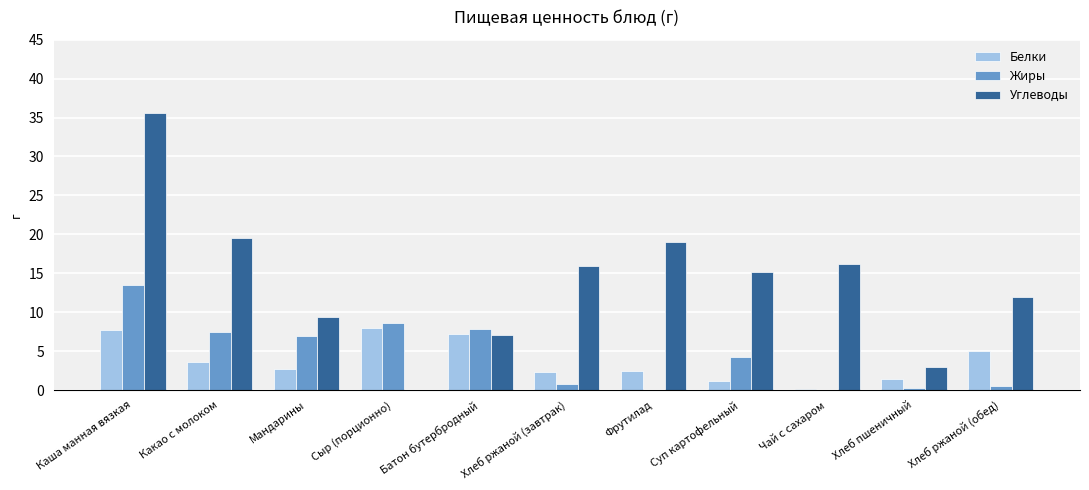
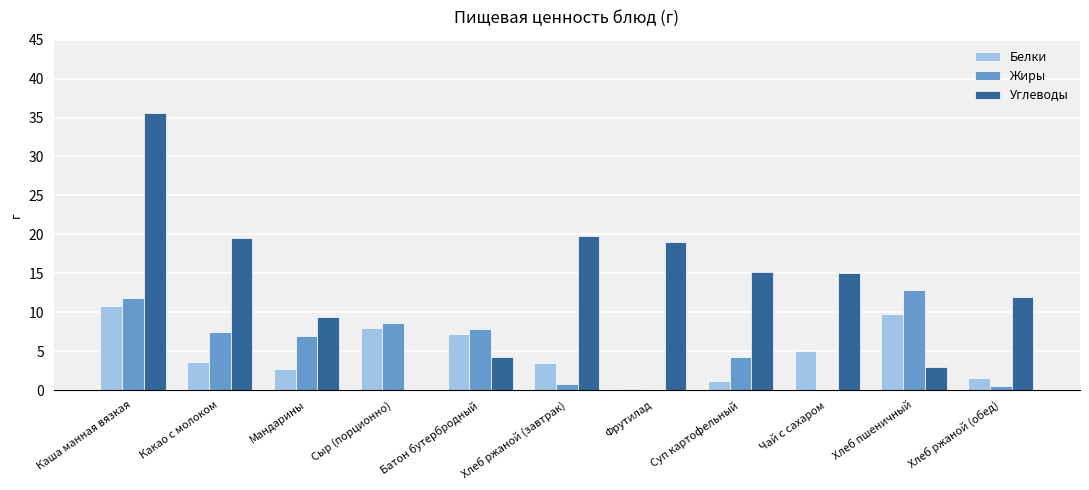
Белки, Каша манная вязкая: 8 -> 11
Жиры, Каша манная вязкая: 14 -> 12
Углеводы, Батон бутербродный: 7 -> 4
Белки, Хлеб ржаной (завтрак): 2 -> 3
Углеводы, Хлеб ржаной (завтрак): 16 -> 20
Белки, Фрутилад: 2 -> 0
Белки, Чай с сахаром: 0 -> 5
Углеводы, Чай с сахаром: 16 -> 15
Белки, Хлеб пшеничный: 1 -> 10
Жиры, Хлеб пшеничный: 0 -> 13
Белки, Хлеб ржаной (обед): 5 -> 2
